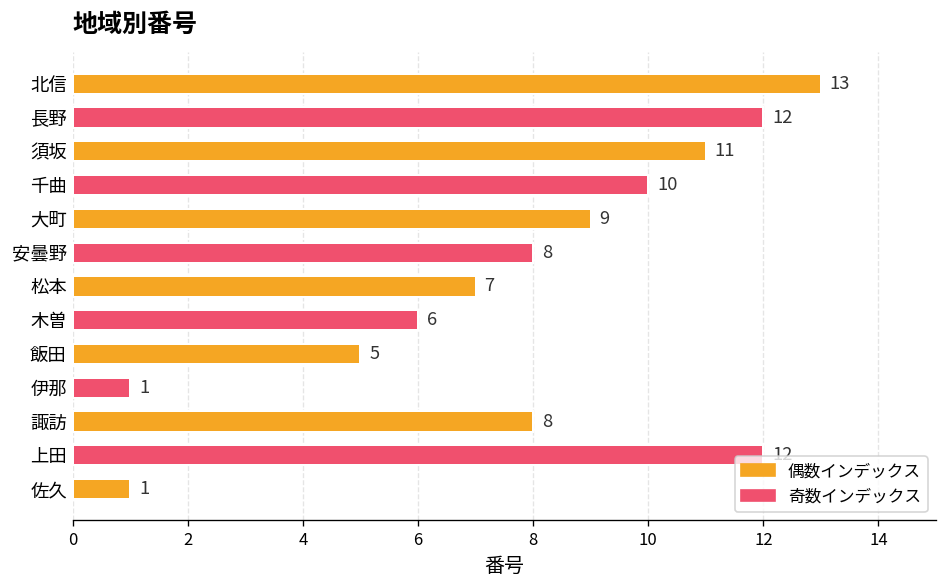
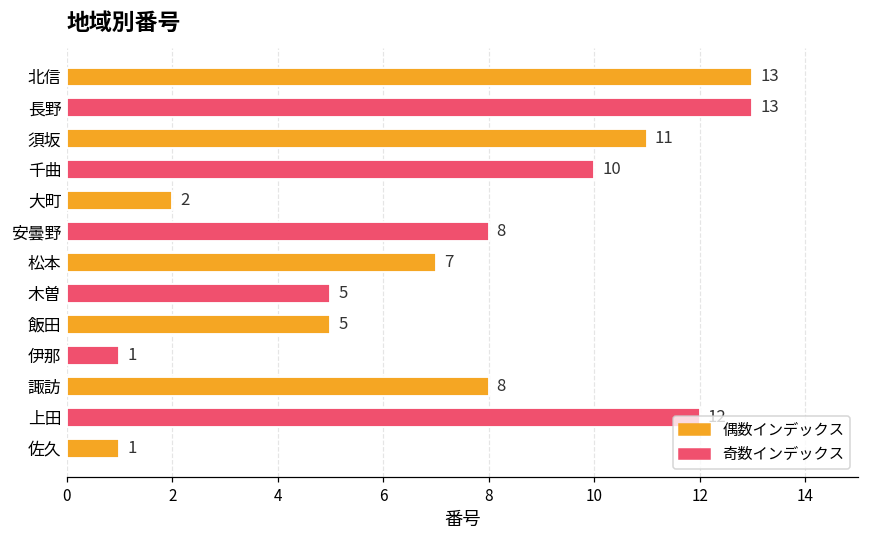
長野: 12 -> 13
大町: 9 -> 2
木曽: 6 -> 5
